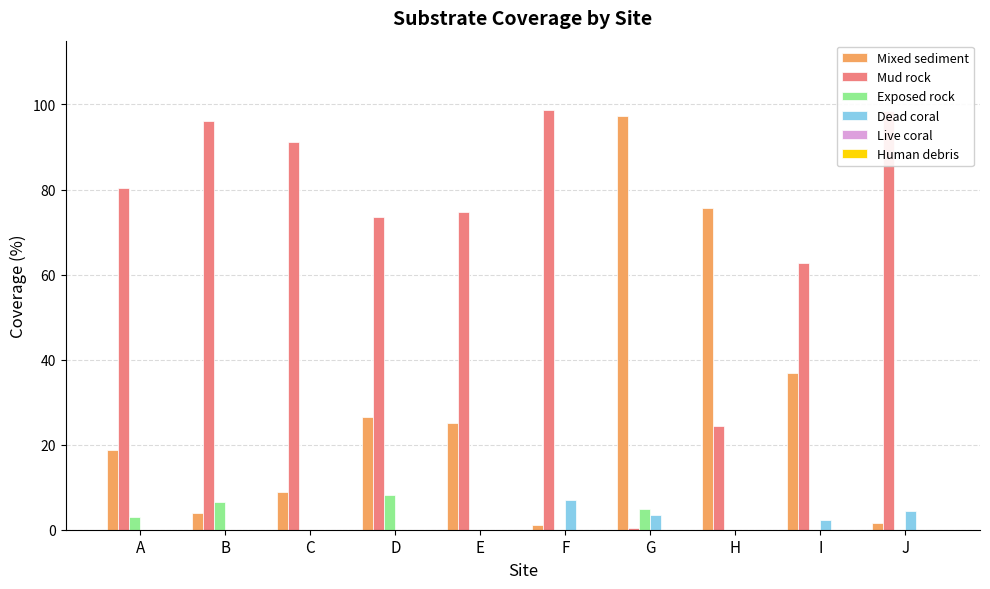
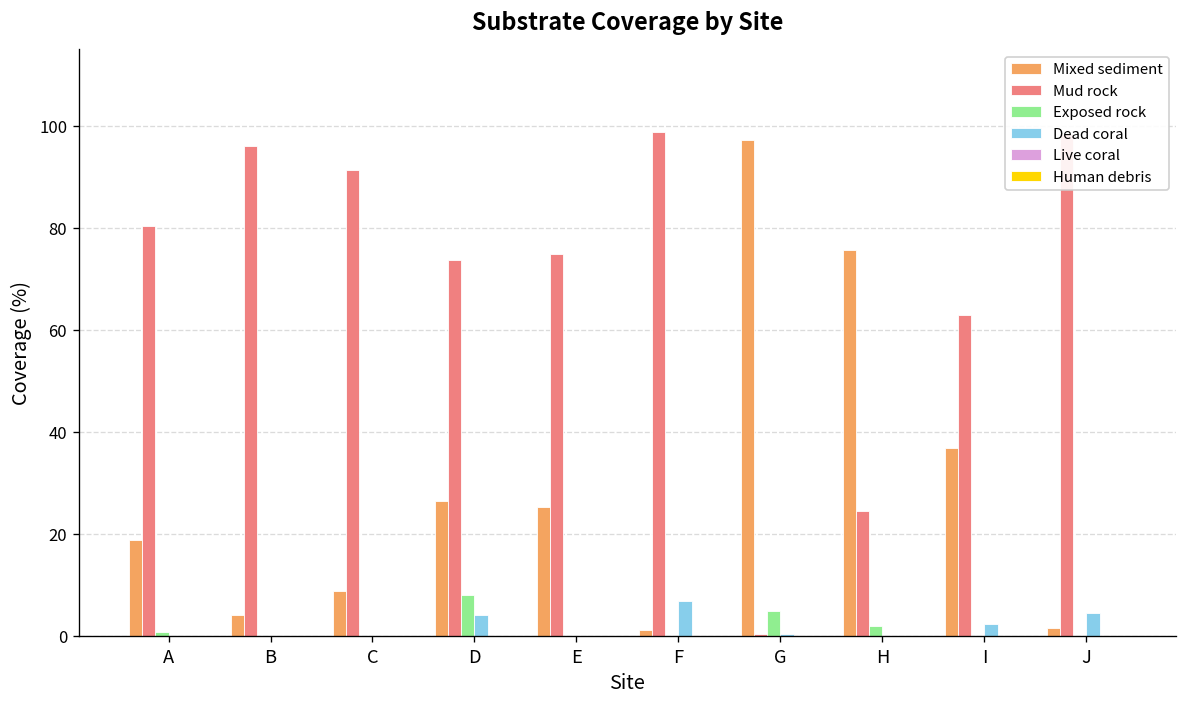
Exposed rock, A: 3 -> 1
Exposed rock, B: 7 -> 0
Dead coral, D: 0 -> 4
Dead coral, G: 4 -> 0
Exposed rock, H: 0 -> 2
